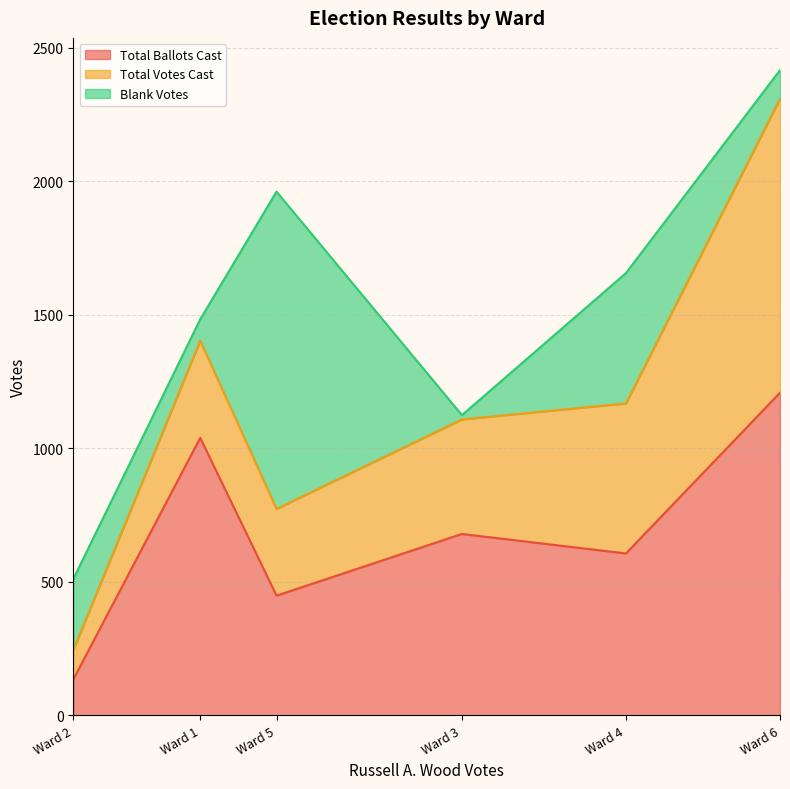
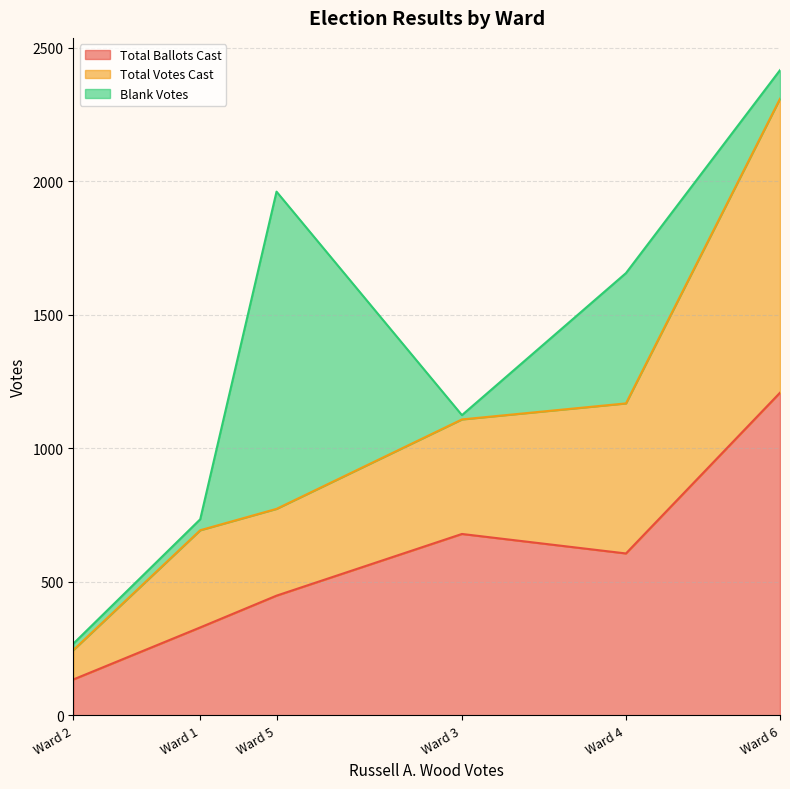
Blank Votes, Ward 2: 270 -> 20
Total Ballots Cast, Ward 1: 1040 -> 330
Blank Votes, Ward 1: 80 -> 40
